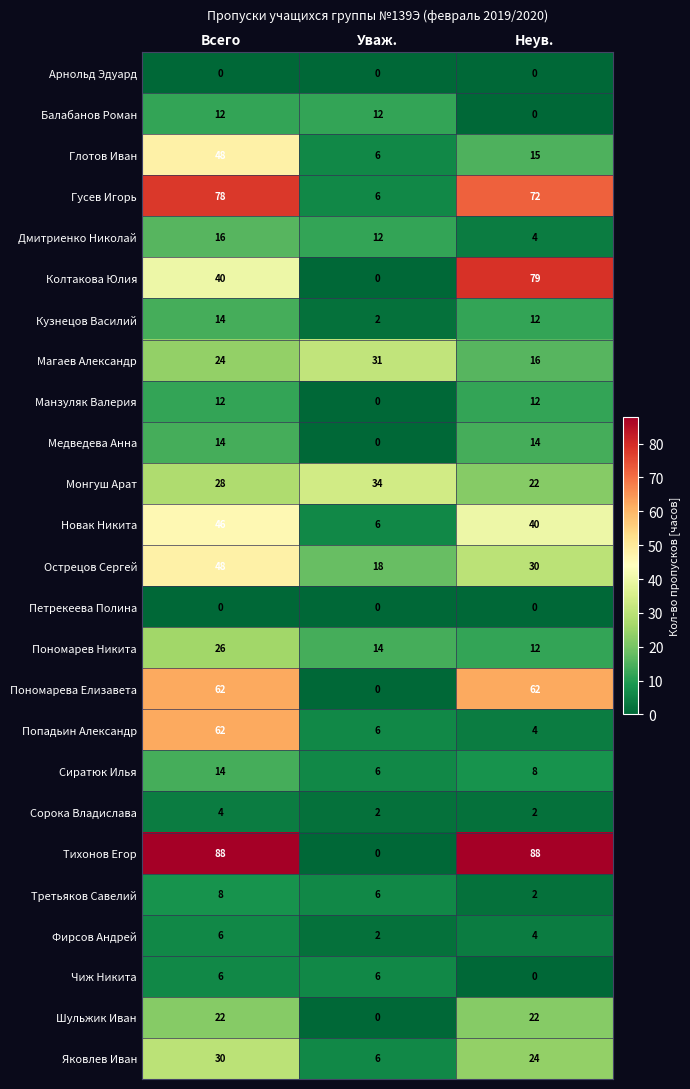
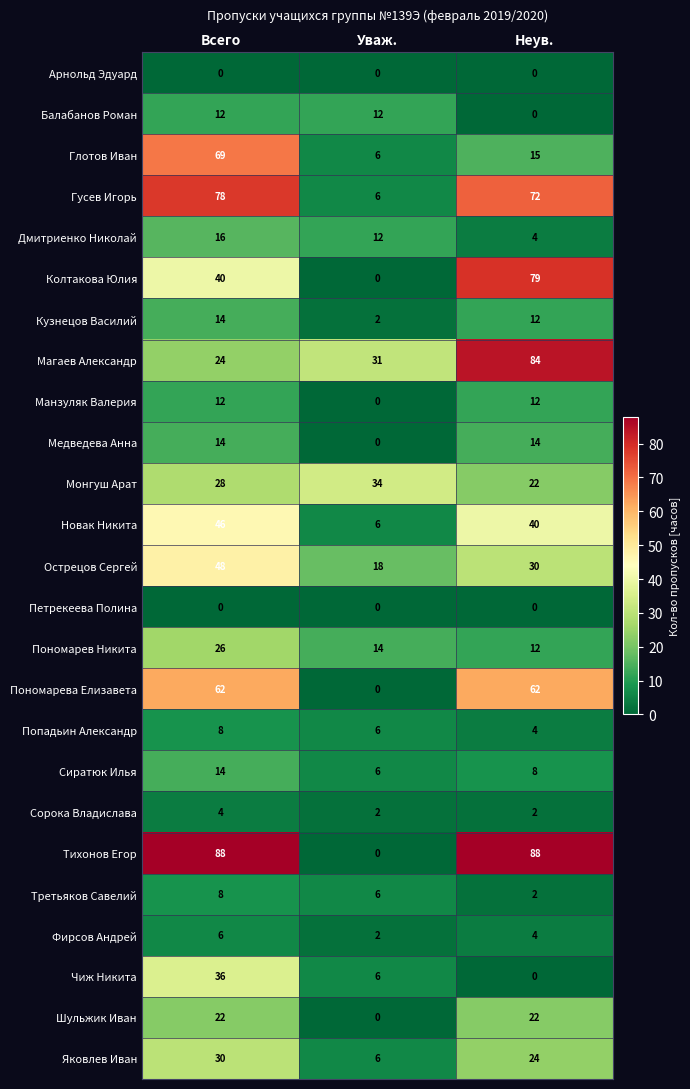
Глотов Иван, Всего: 48 -> 69
Магаев Александр, Неув.: 16 -> 84
Попадьин Александр, Всего: 62 -> 8
Чиж Никита, Всего: 6 -> 36
